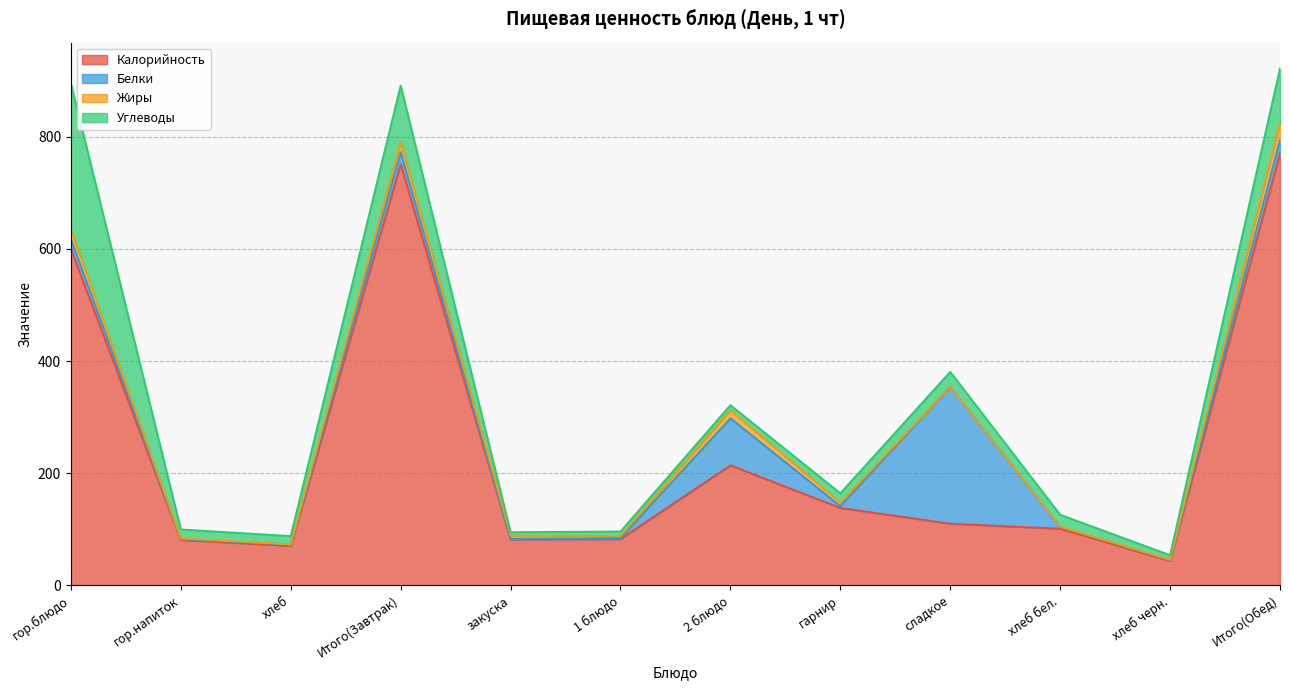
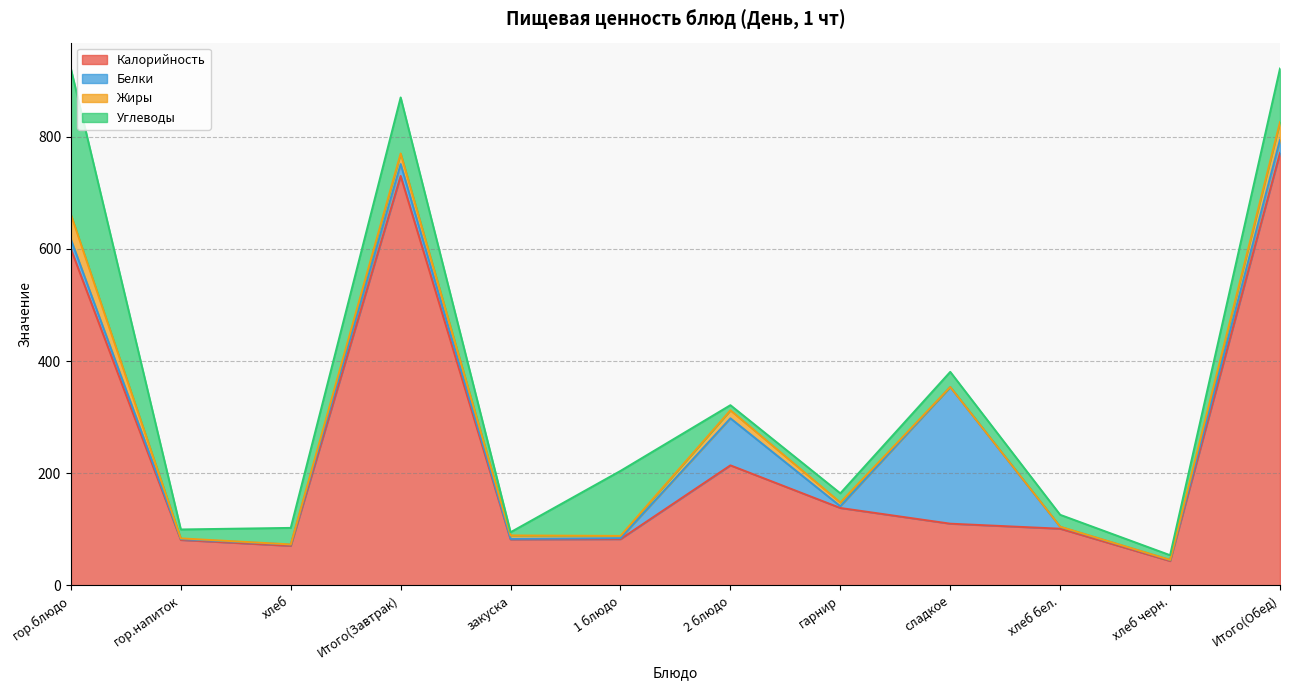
Жиры, гор.блюдо: 20 -> 40
Углеводы, хлеб: 10 -> 30
Калорийность, Итого(Завтрак): 750 -> 730
Углеводы, 1 блюдо: 10 -> 120
